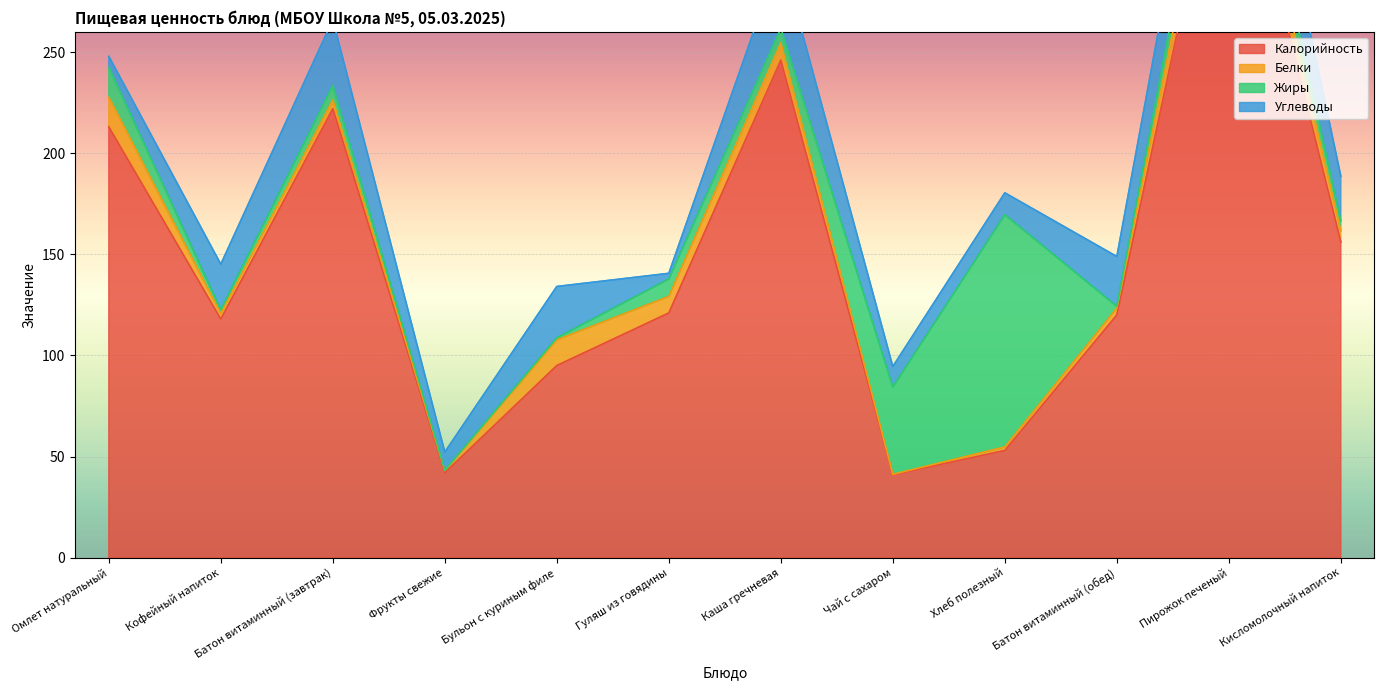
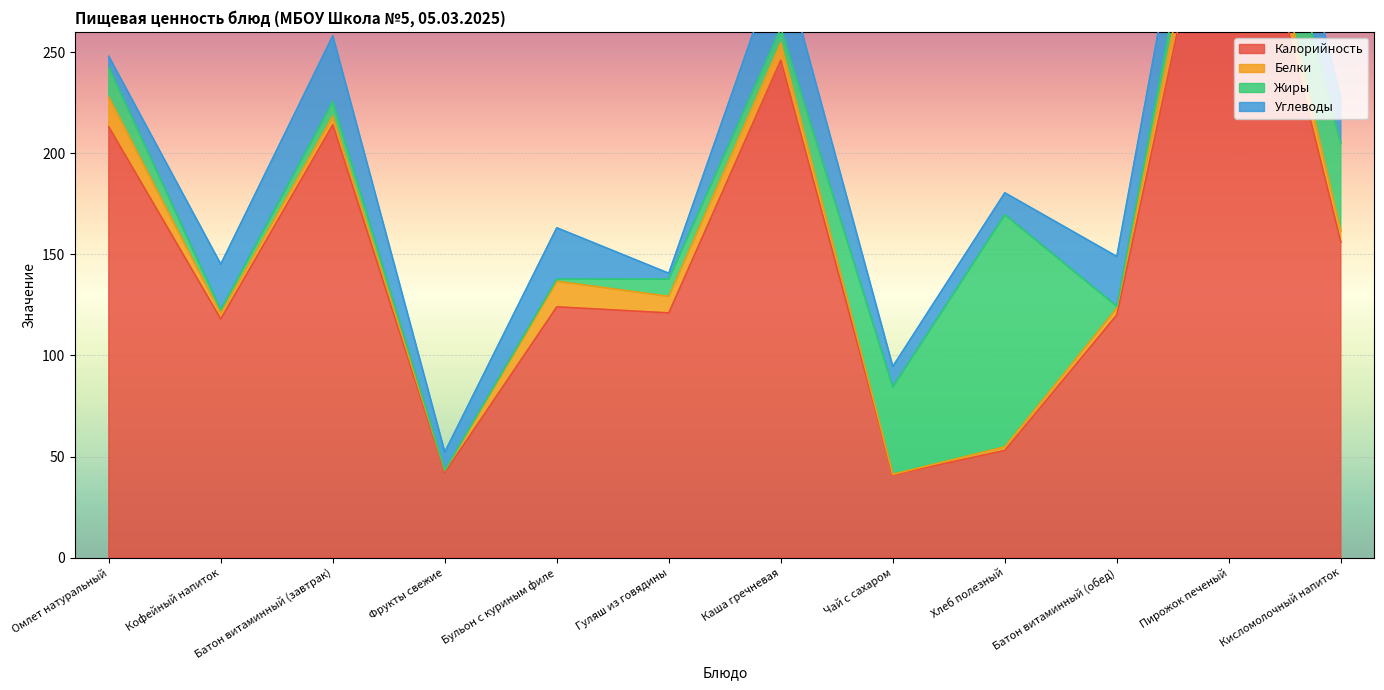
Калорийность, Батон витаминный (завтрак): 222 -> 214
Калорийность, Бульон с куриным филе: 95 -> 124
Жиры, Кисломолочный напиток: 5 -> 43
